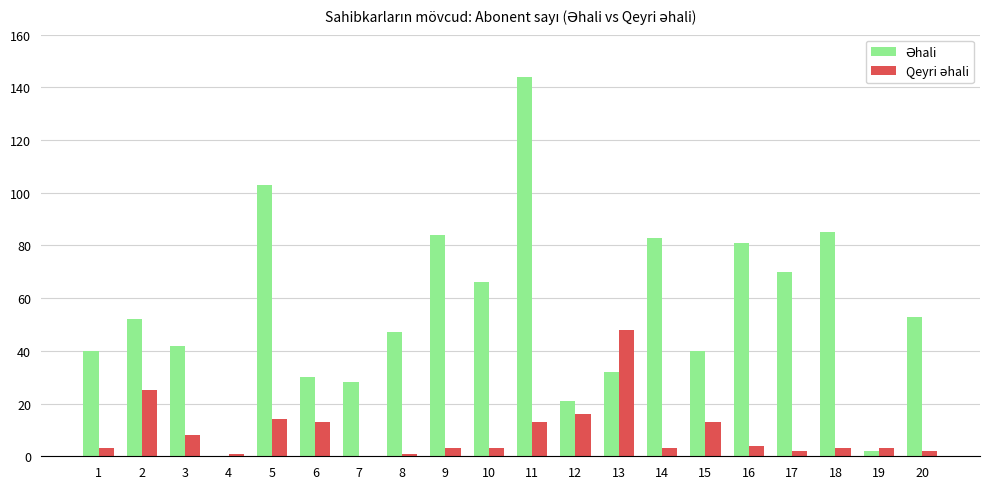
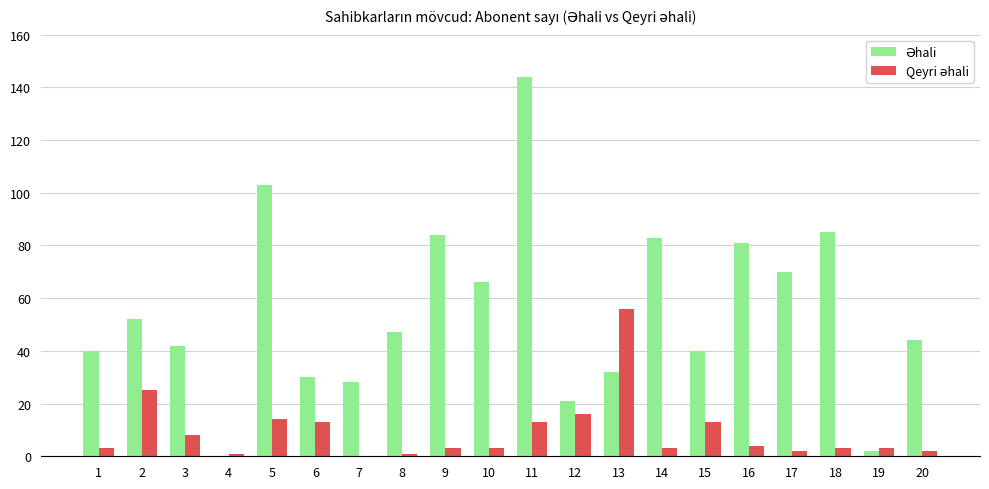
Qeyri əhali, 13: 48 -> 56
Əhali, 20: 53 -> 44
